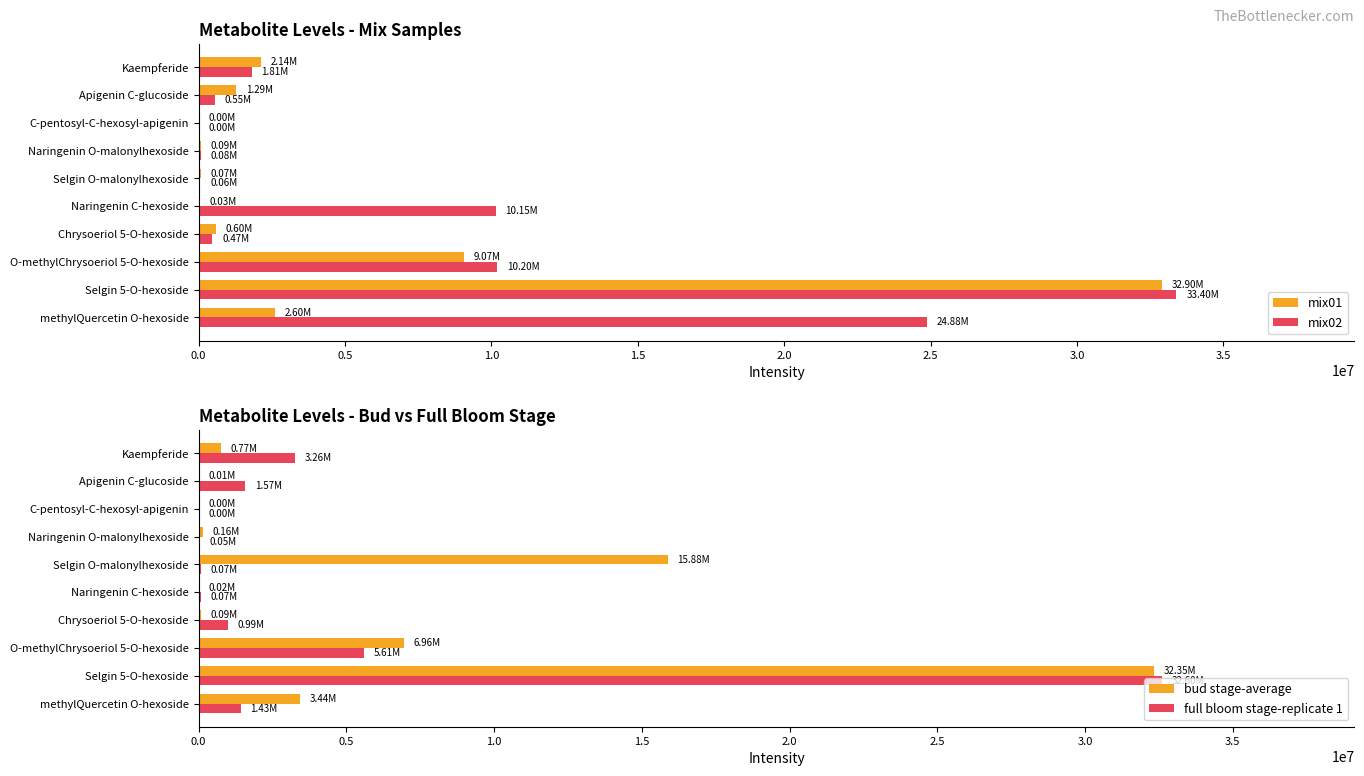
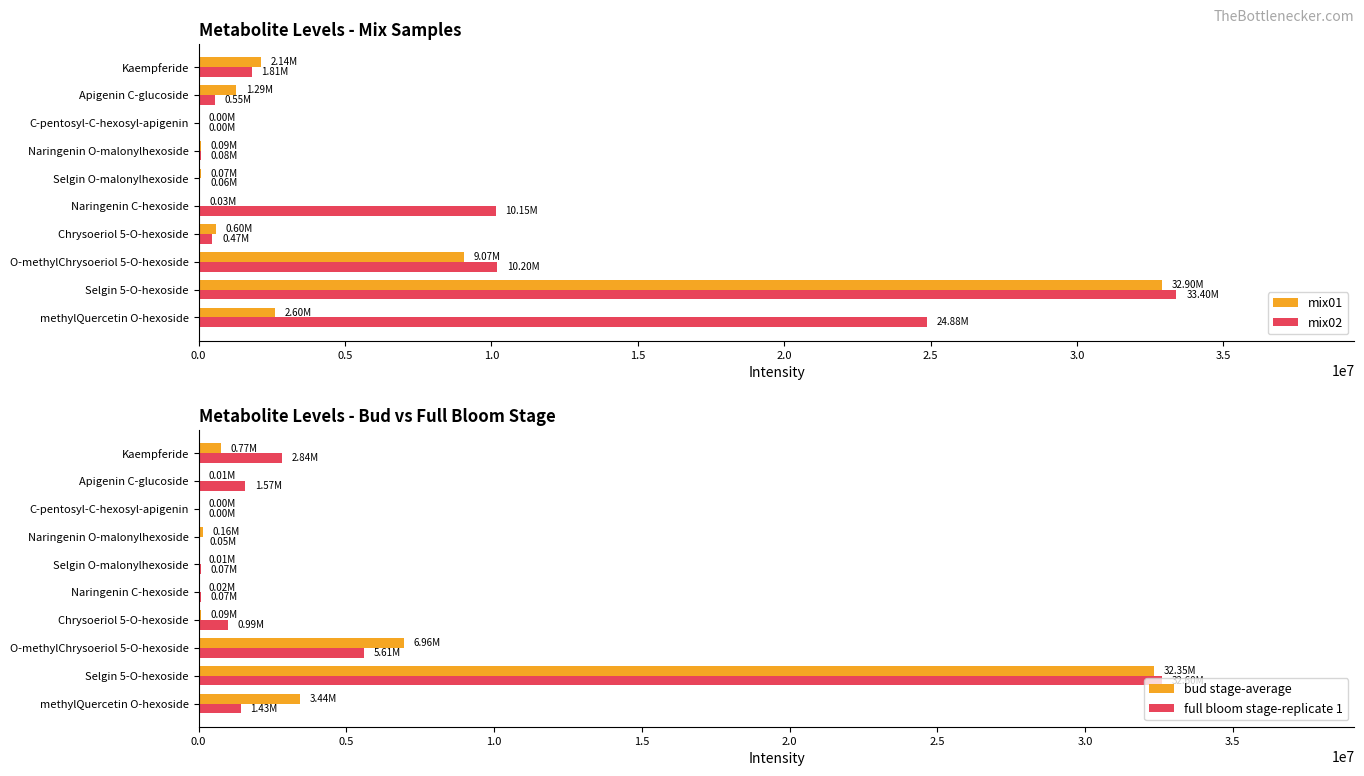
Metabolite Levels - Bud vs Full Bloom Stage, full bloom stage-replicate 1, Kaempferide: 3.26M -> 2.84M
Metabolite Levels - Bud vs Full Bloom Stage, bud stage-average, Selgin O-malonylhexoside: 15.88M -> 0.01M
